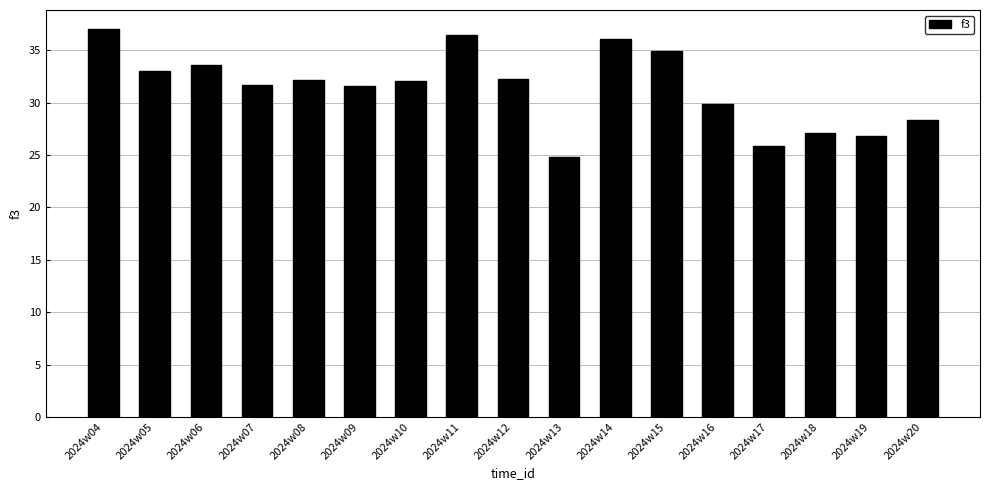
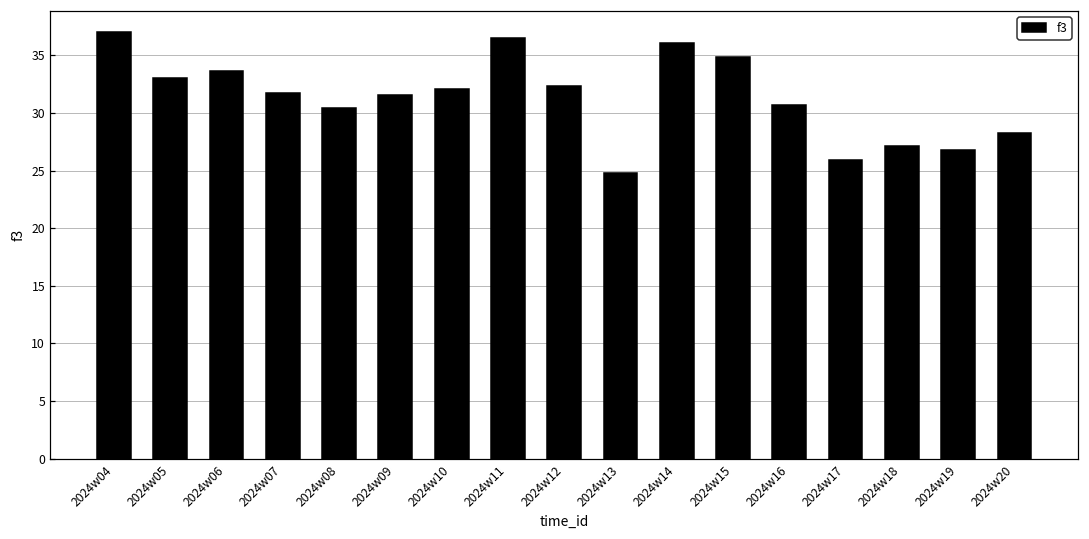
2024w08: 32.2 -> 30.4
2024w16: 29.9 -> 30.7
